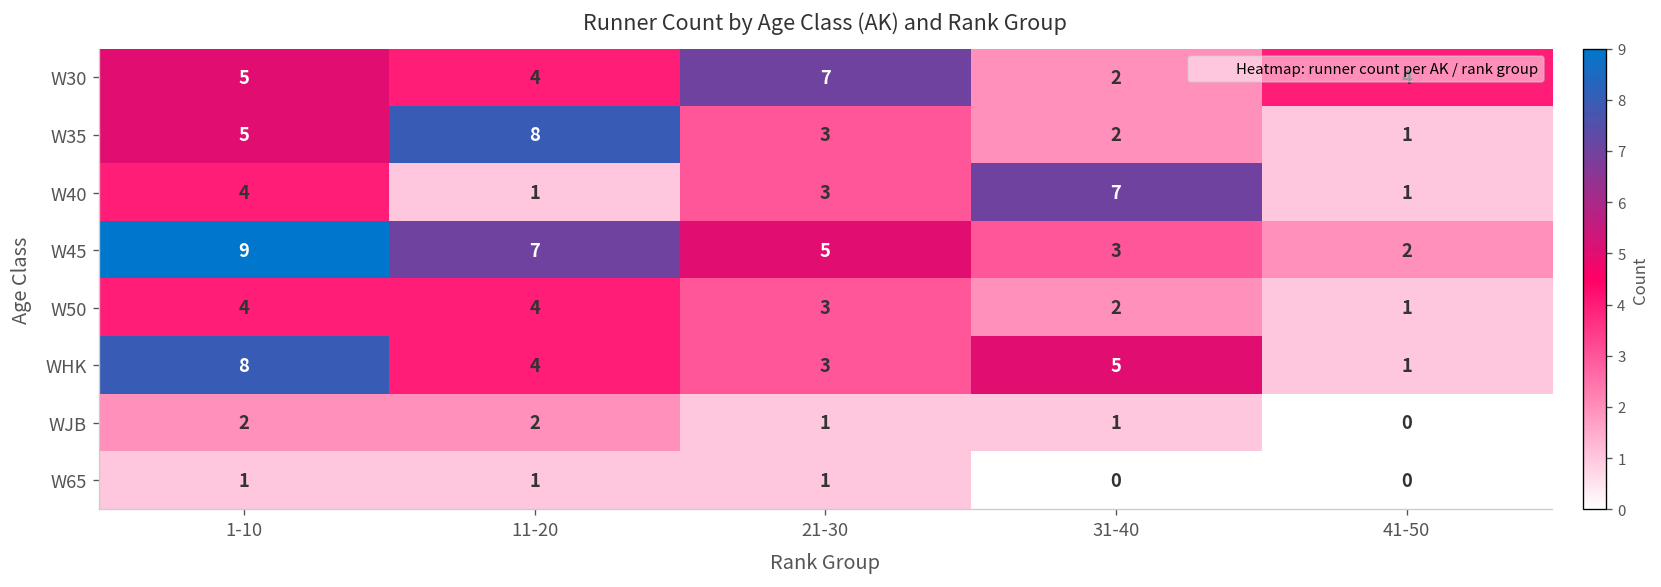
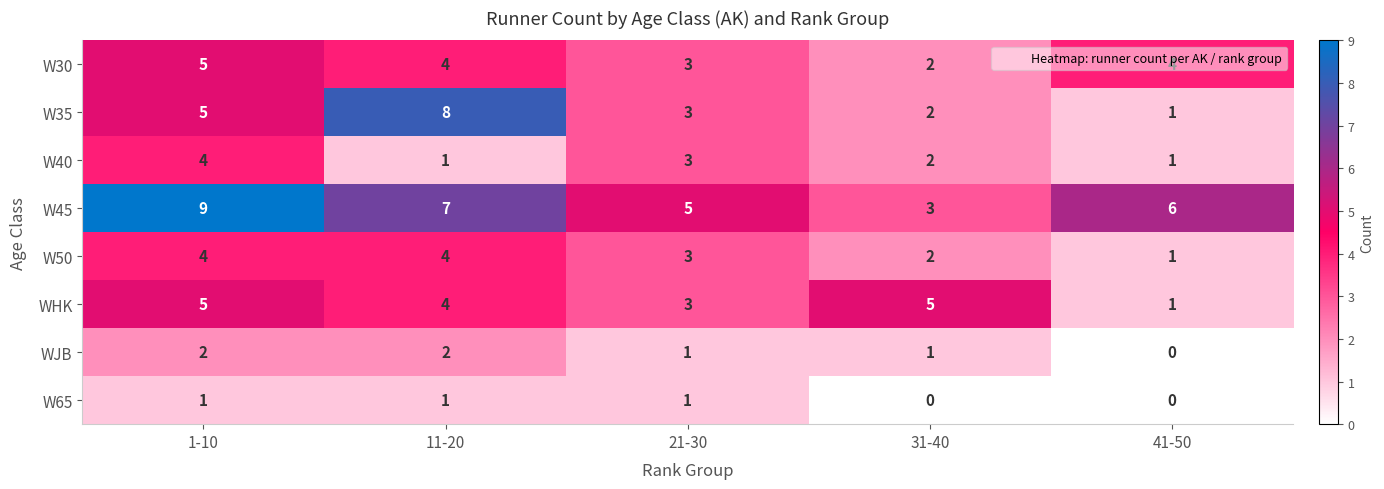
W30, 21-30: 7 -> 3
W40, 31-40: 7 -> 2
W45, 41-50: 2 -> 6
WHK, 1-10: 8 -> 5
